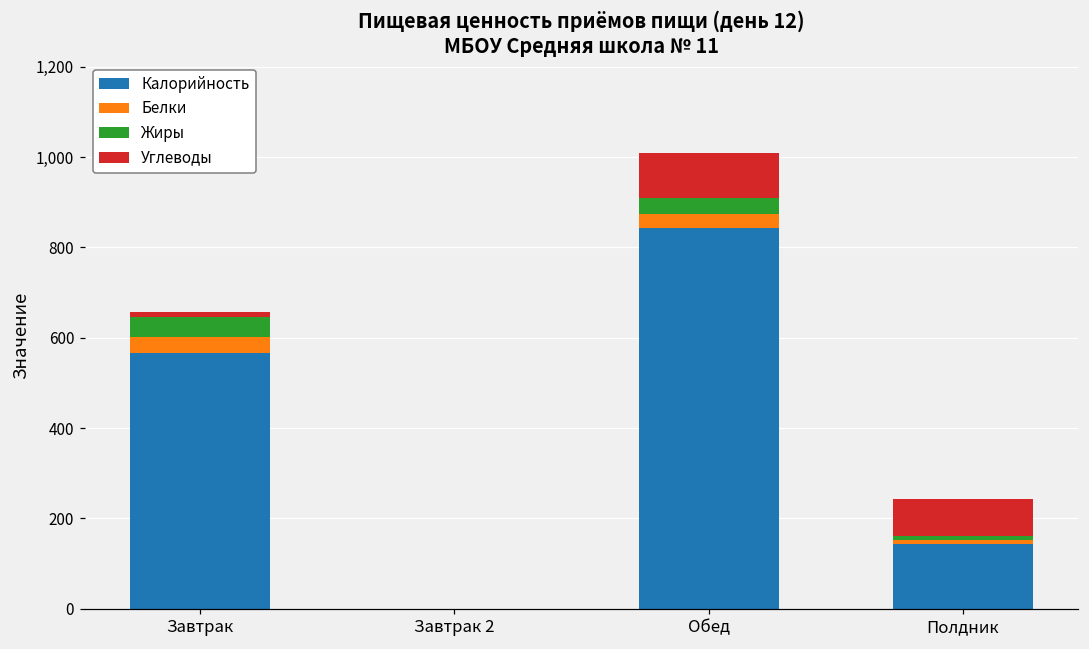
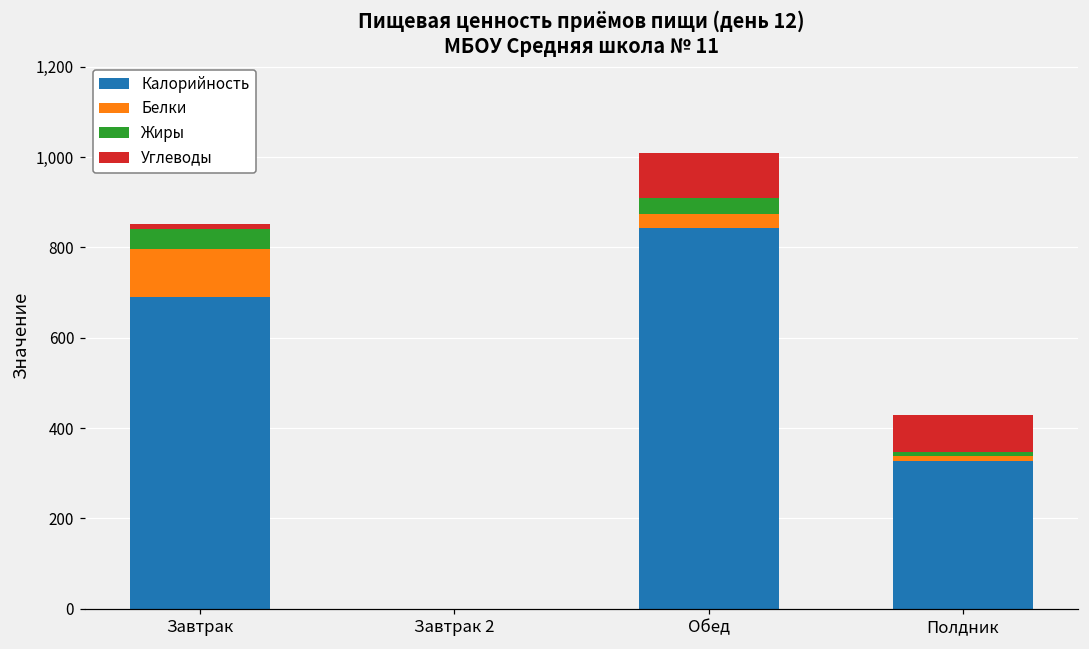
Калорийность, Завтрак: 570 -> 690
Белки, Завтрак: 30 -> 110
Калорийность, Полдник: 140 -> 330
